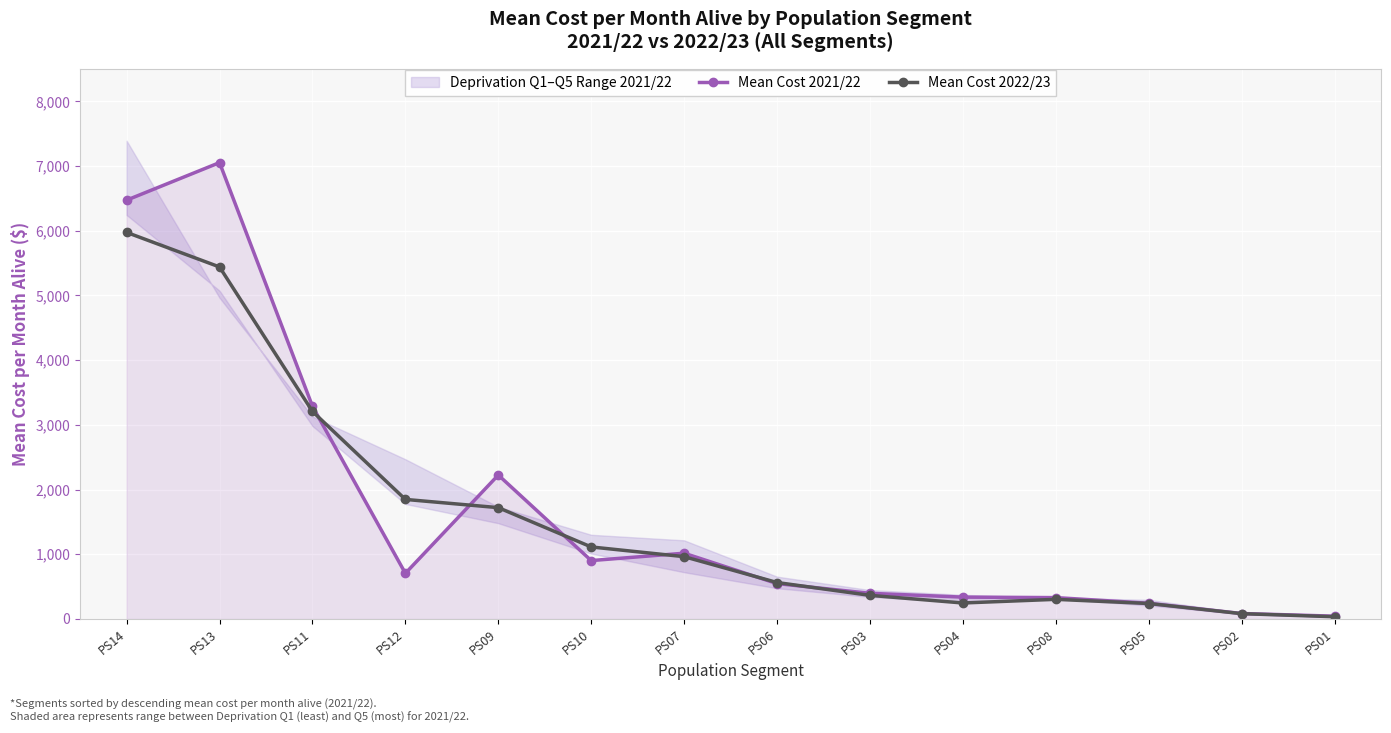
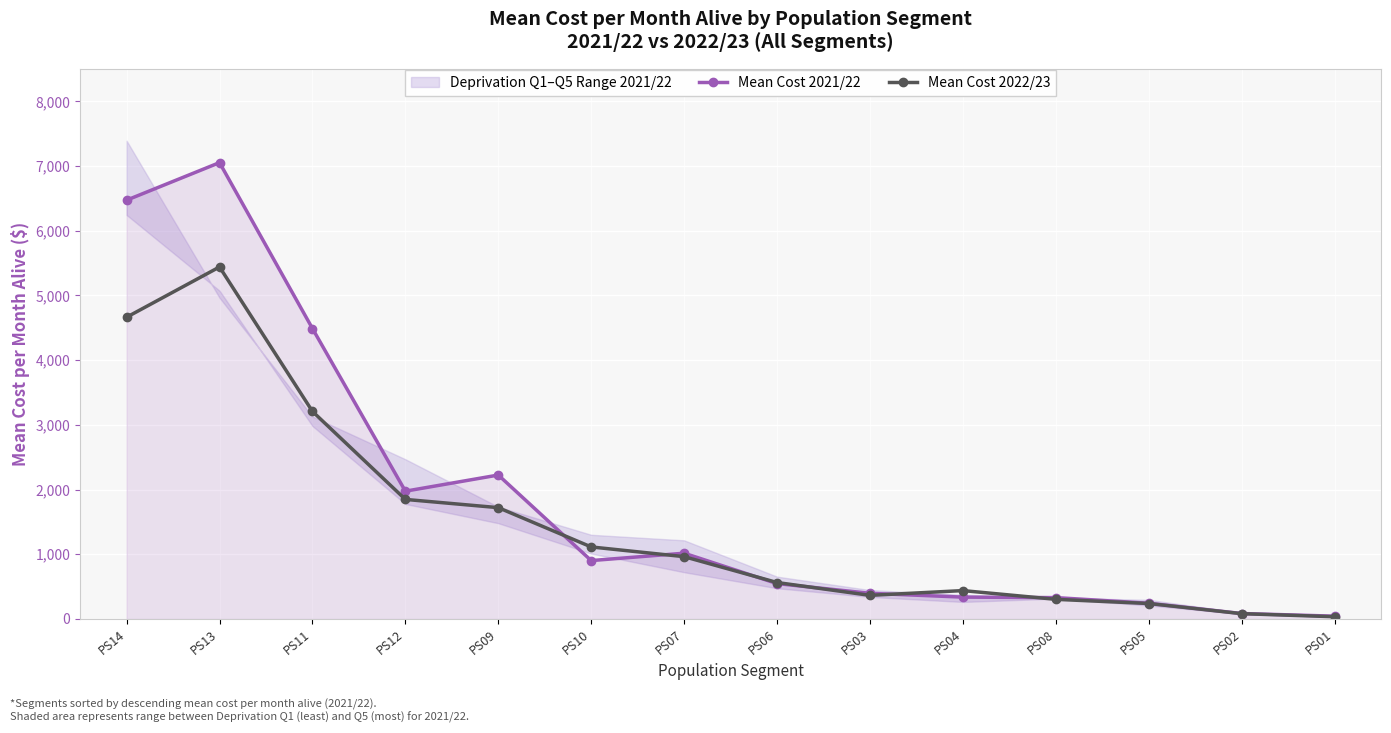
Mean Cost 2022/23, PS14: 6,000 -> 4,700
Mean Cost 2021/22, PS11: 3,300 -> 4,500
Mean Cost 2021/22, PS12: 700 -> 2,000
Mean Cost 2022/23, PS04: 200 -> 400
